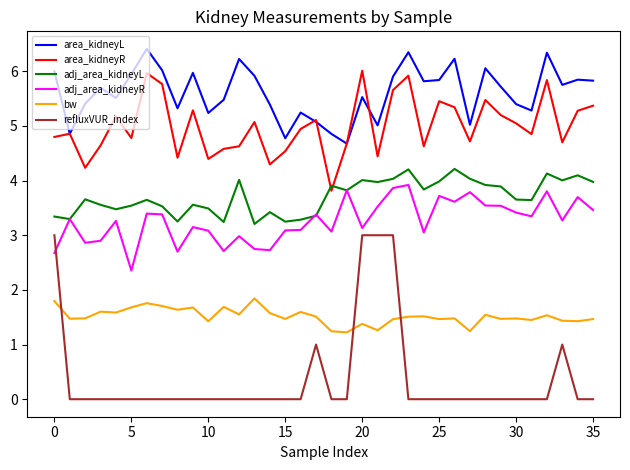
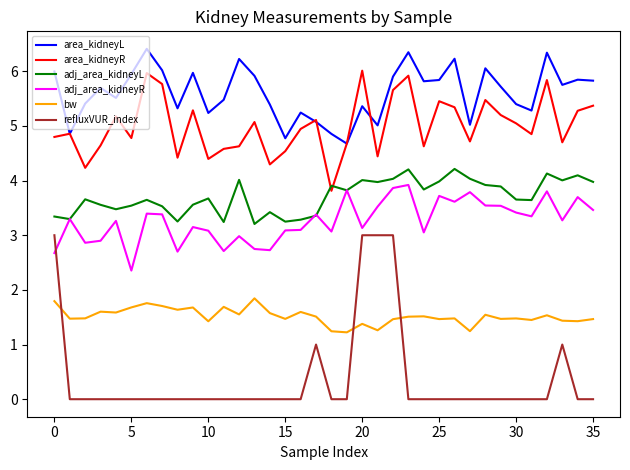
adj_area_kidneyL, 10: 3.5 -> 3.7
area_kidneyL, 20: 5.5 -> 5.4
